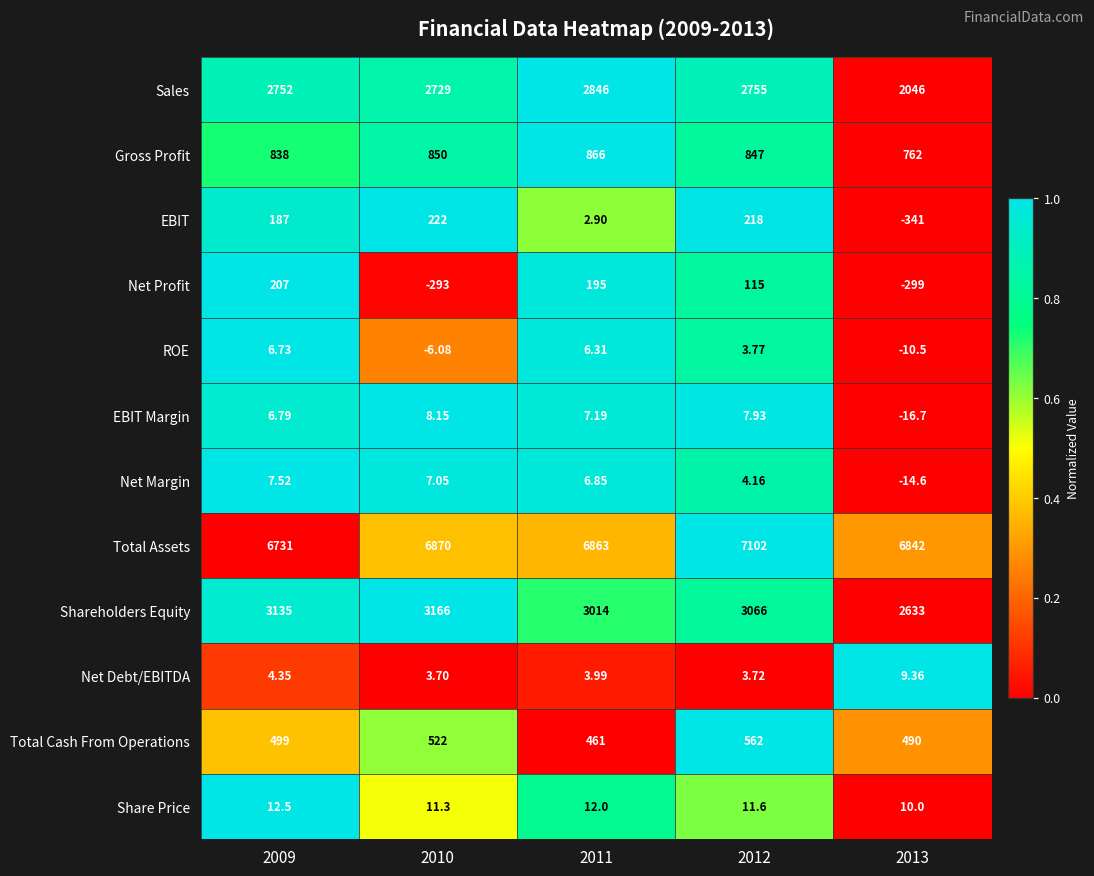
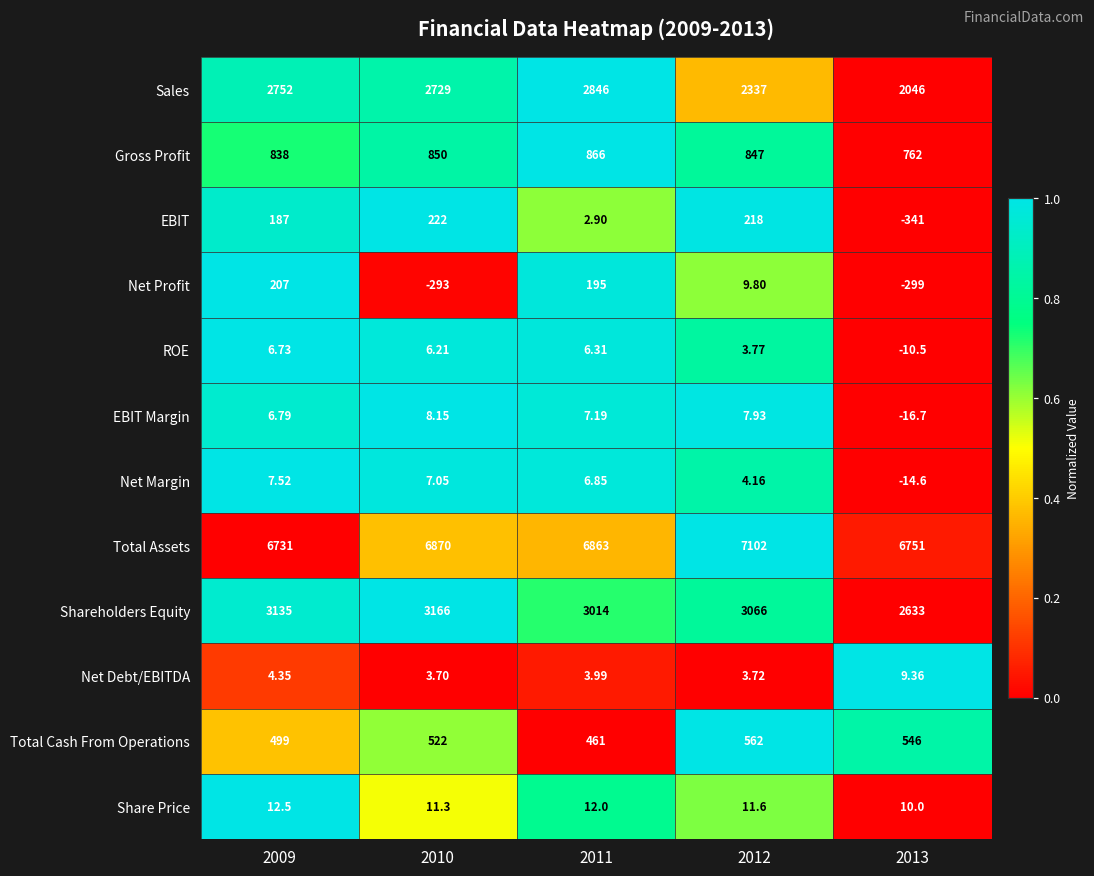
Sales, 2012: 2755 -> 2337
Net Profit, 2012: 115 -> 9.80
ROE, 2010: -6.08 -> 6.21
Total Assets, 2013: 6842 -> 6751
Total Cash From Operations, 2013: 490 -> 546
